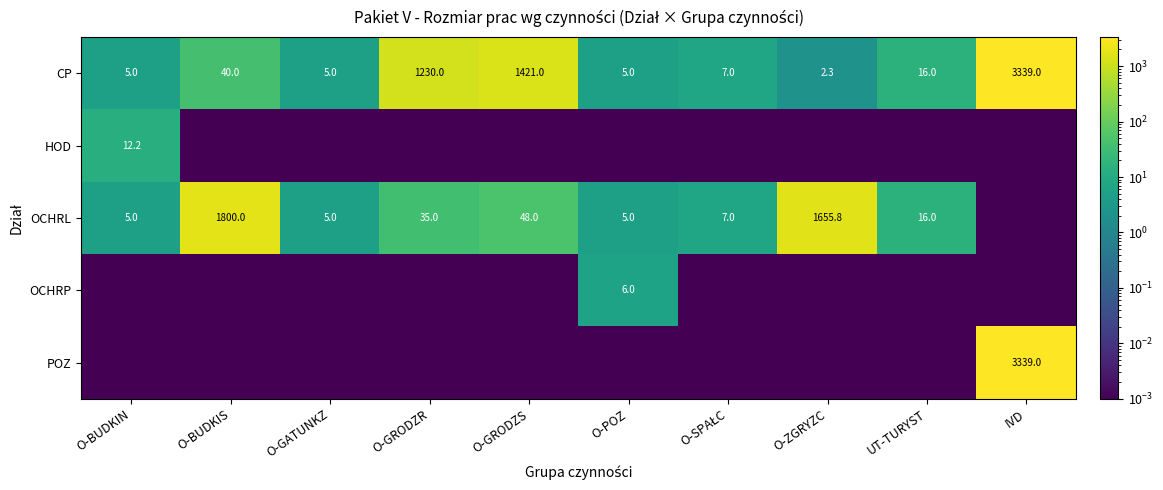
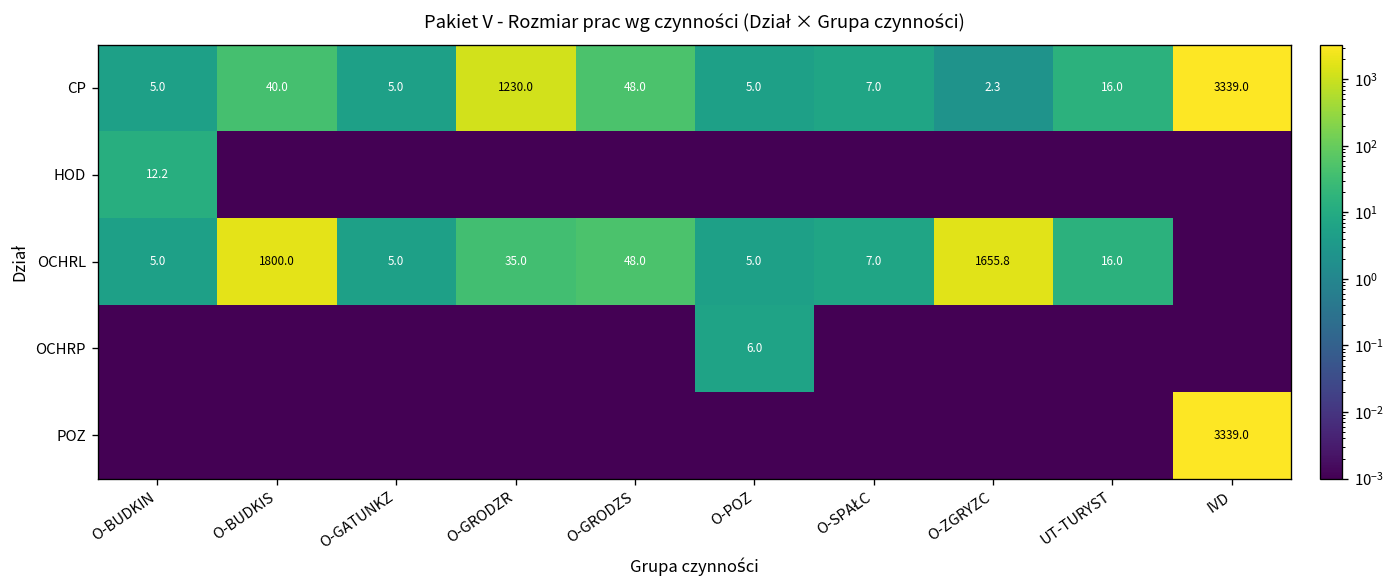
CP, O-GRODZS: 1421.0 -> 48.0
